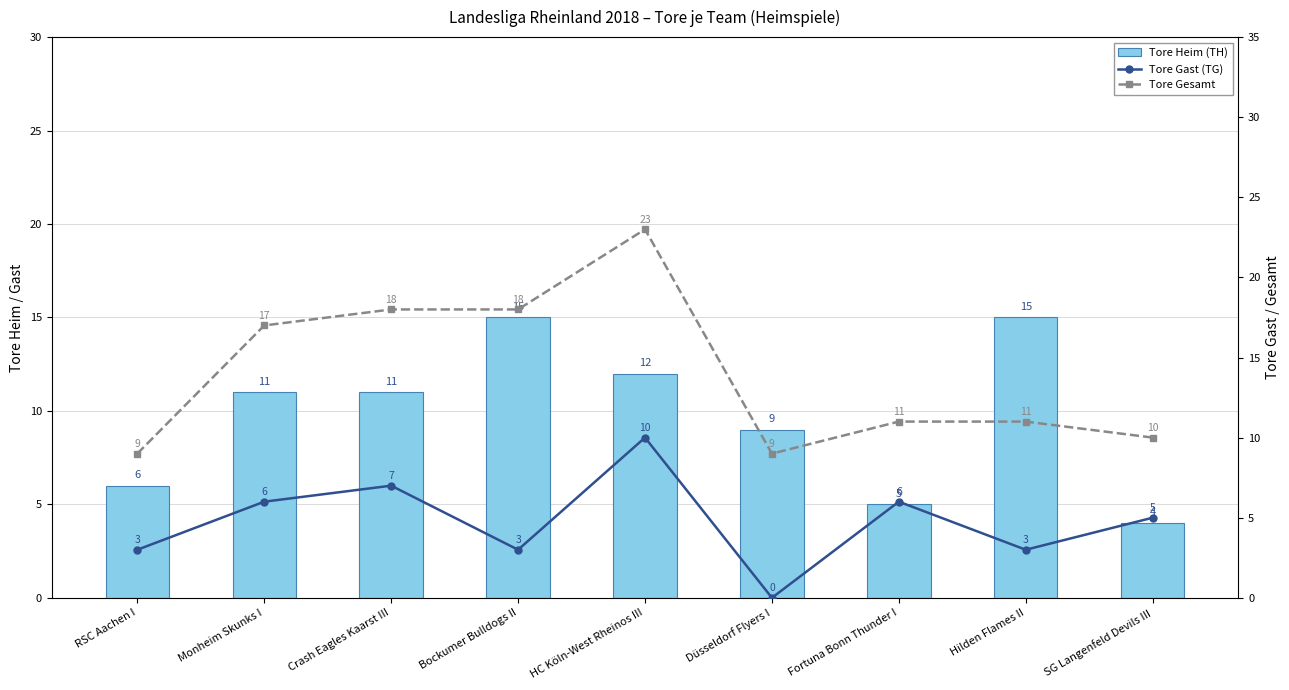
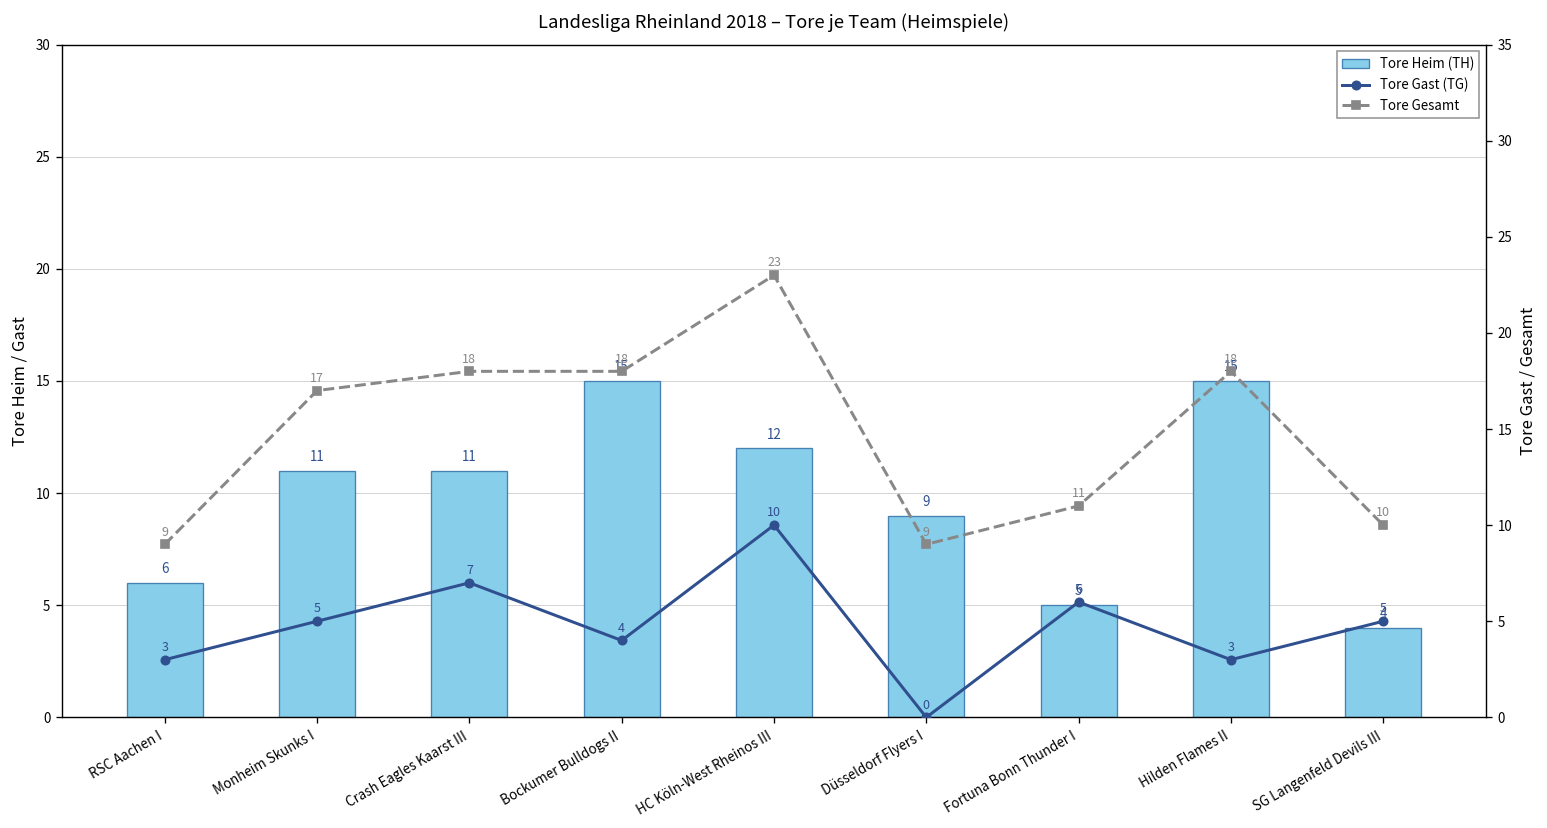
Tore Gast (TG), Monheim Skunks I: 6 -> 5
Tore Gast (TG), Bockumer Bulldogs II: 3 -> 4
Tore Gesamt, Hilden Flames II: 11 -> 18
